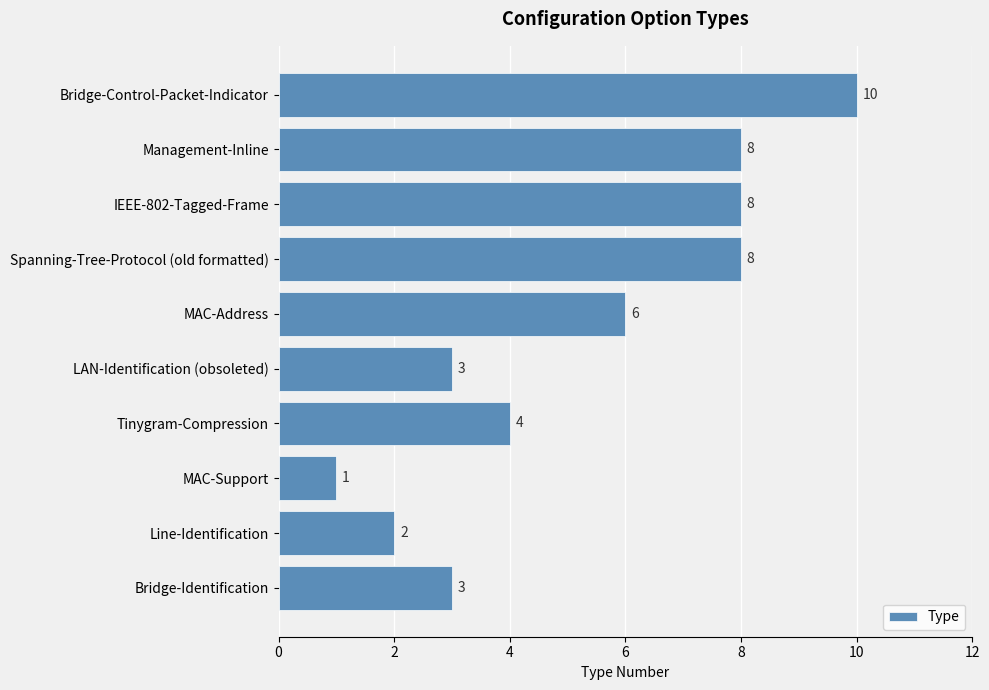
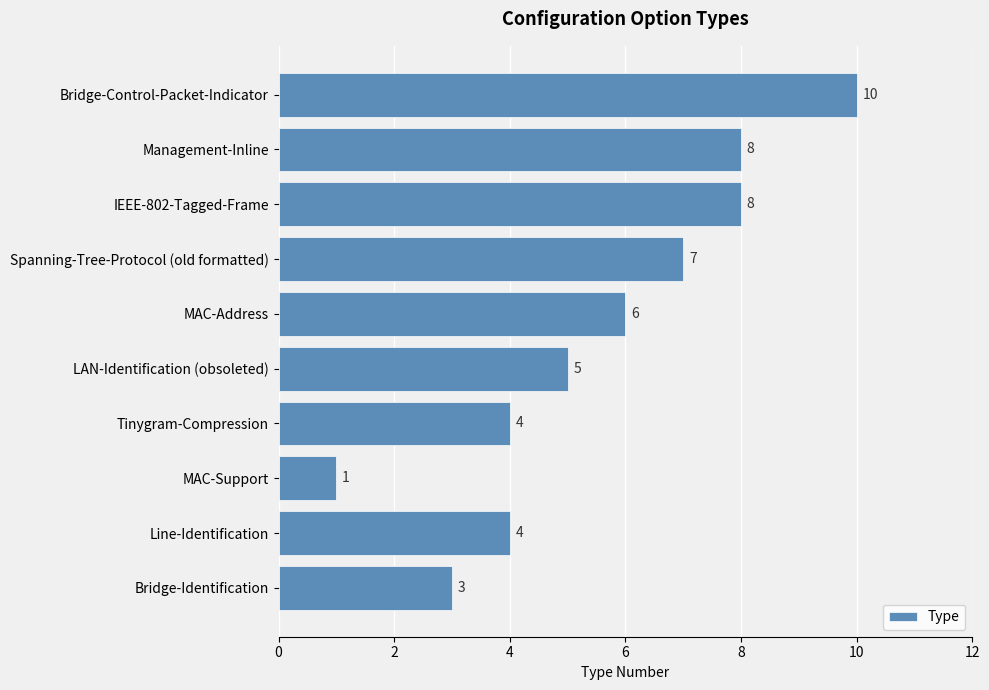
Spanning-Tree-Protocol (old formatted): 8 -> 7
LAN-Identification (obsoleted): 3 -> 5
Line-Identification: 2 -> 4
